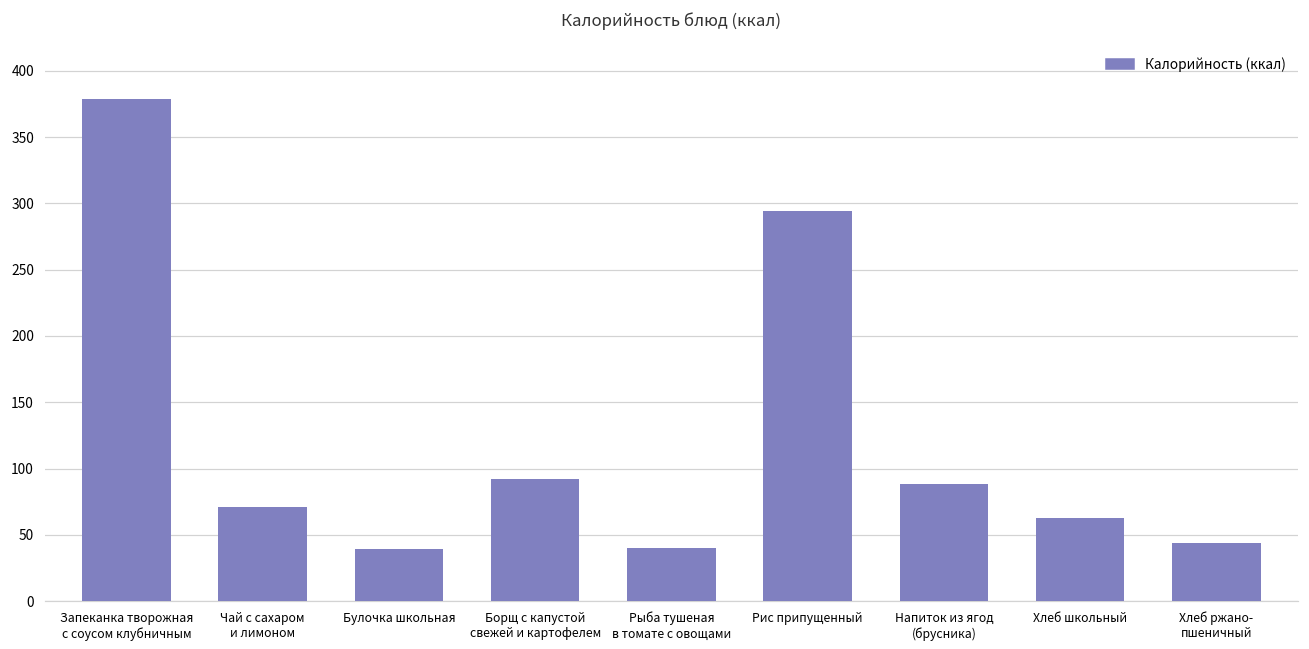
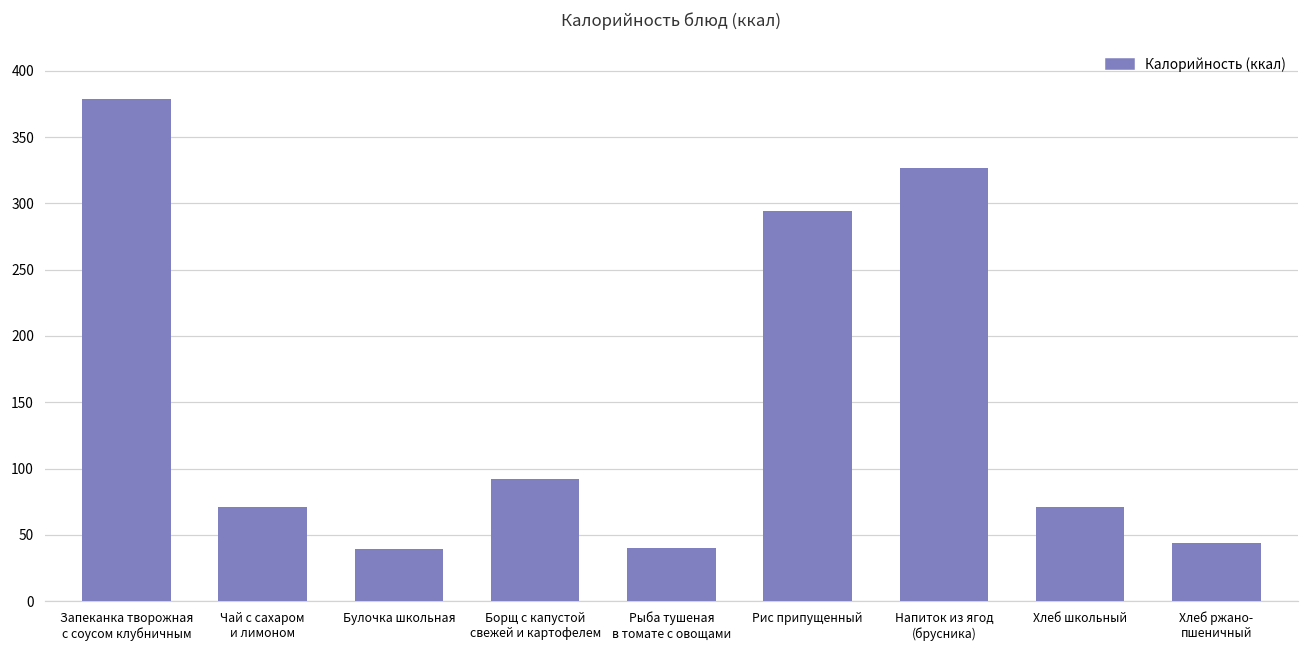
Напиток из ягод (брусника): 88 -> 327
Хлеб школьный: 63 -> 71
